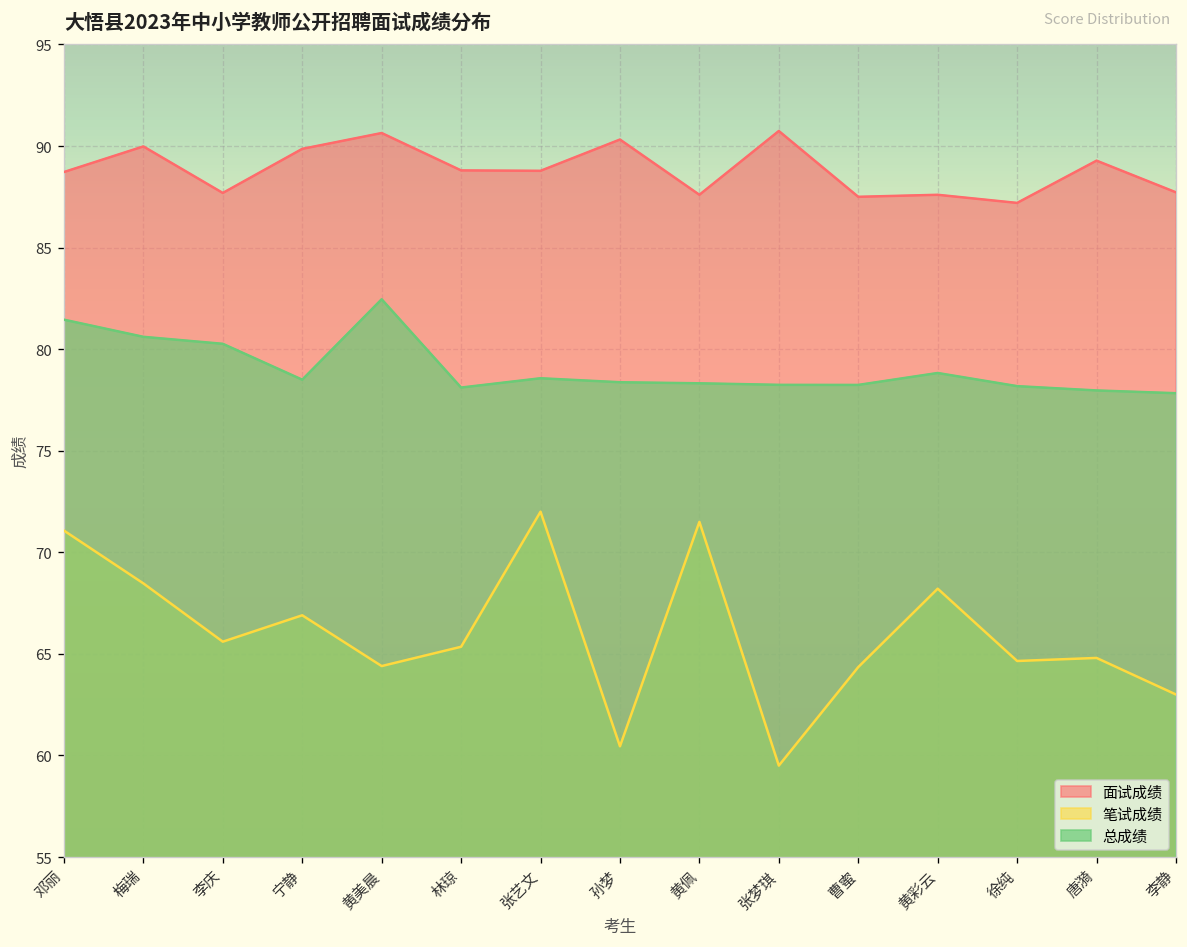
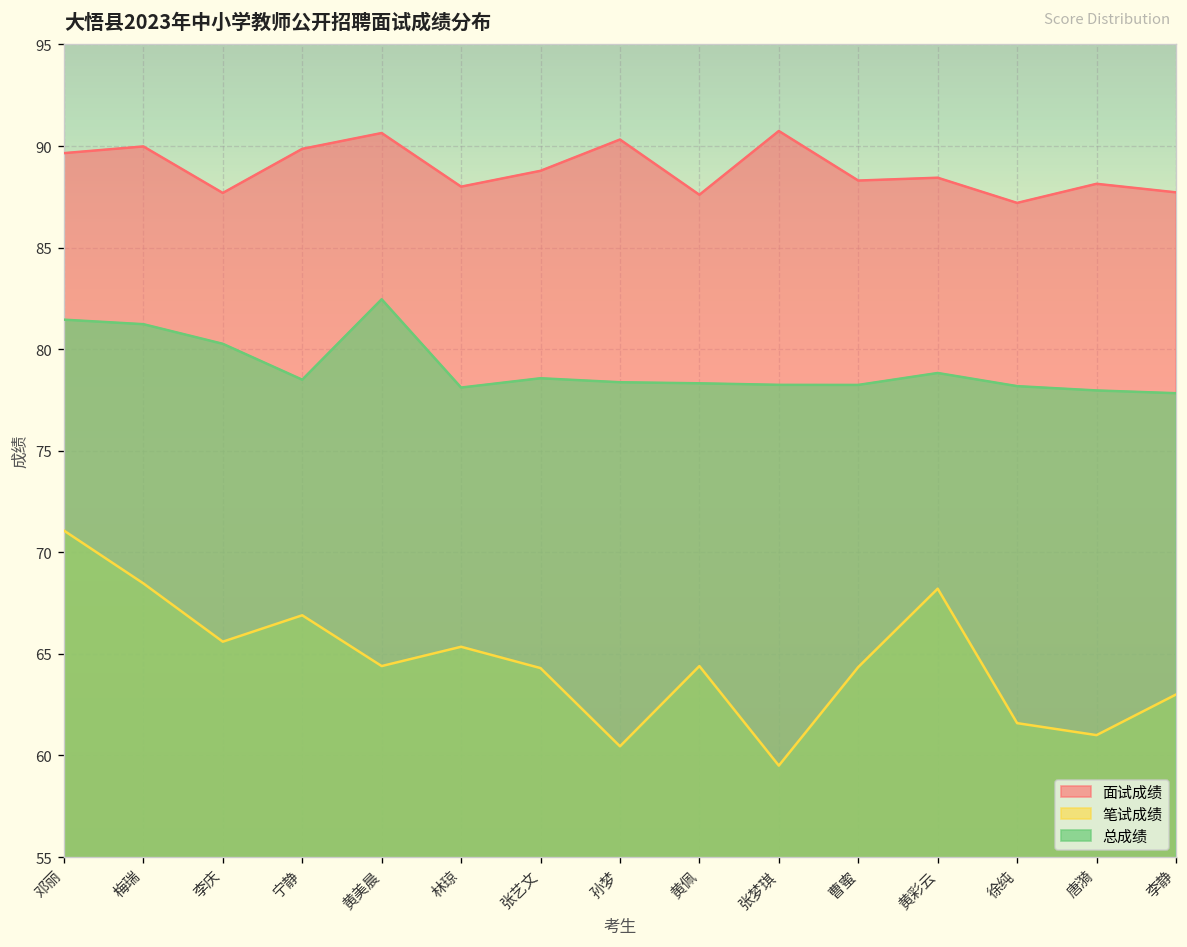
面试成绩, 邓丽: 88.7 -> 89.7
总成绩, 梅瑞: 80.6 -> 81.2
面试成绩, 林琼: 88.8 -> 88.0
笔试成绩, 张艺文: 72.0 -> 64.3
笔试成绩, 黄佩: 71.5 -> 64.4
面试成绩, 曹蜜: 87.5 -> 88.3
面试成绩, 黄彩云: 87.6 -> 88.4
笔试成绩, 徐纯: 64.7 -> 61.6
面试成绩, 唐漪: 89.3 -> 88.1
笔试成绩, 唐漪: 64.8 -> 61.0
